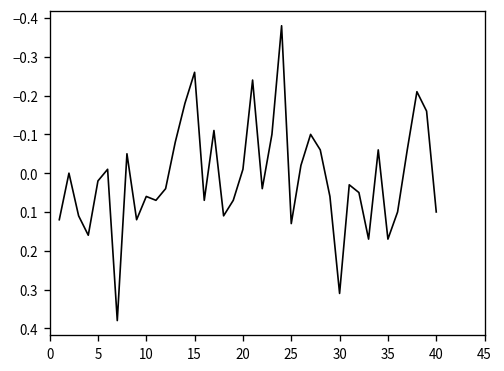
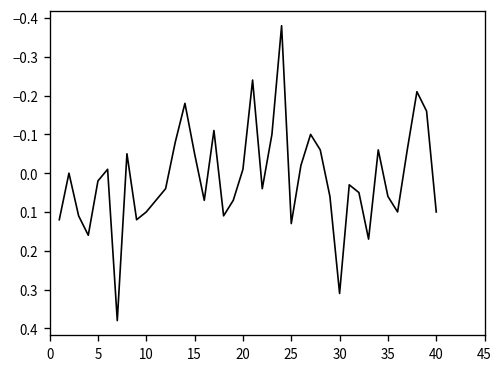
10: 0.06 -> 0.10
15: -0.26 -> -0.05
35: 0.17 -> 0.06
